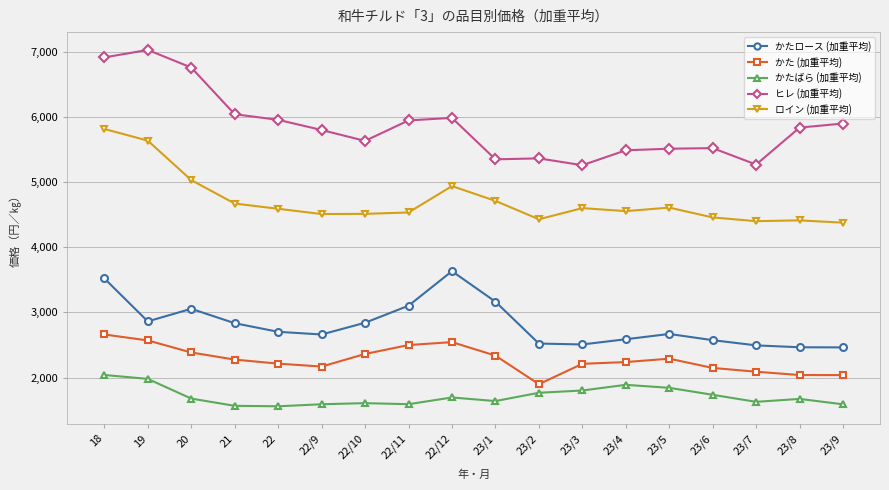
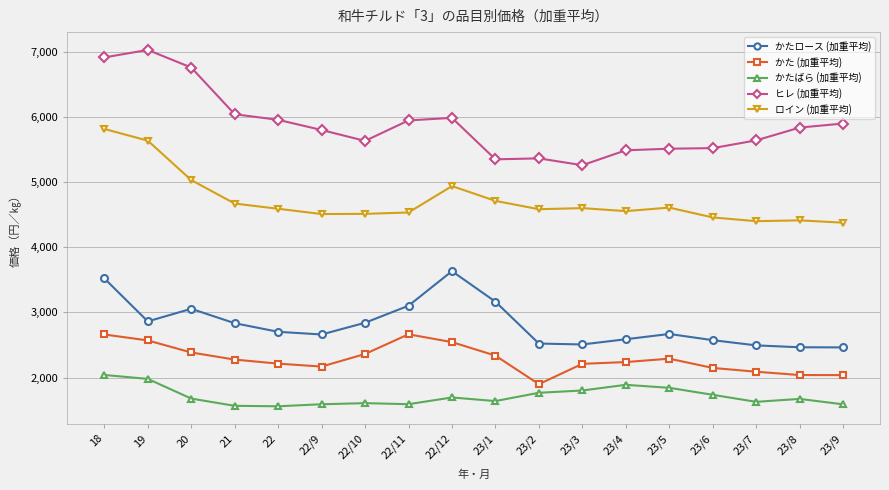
かた (加重平均), 22/11: 2,500 -> 2,700
ロイン (加重平均), 23/2: 4,400 -> 4,600
ヒレ (加重平均), 23/7: 5,300 -> 5,600
